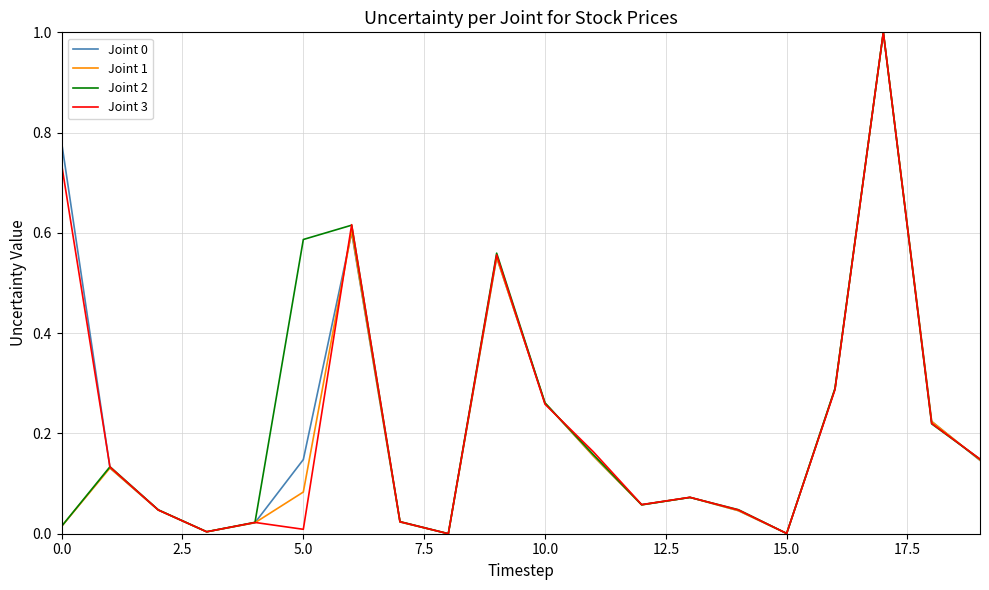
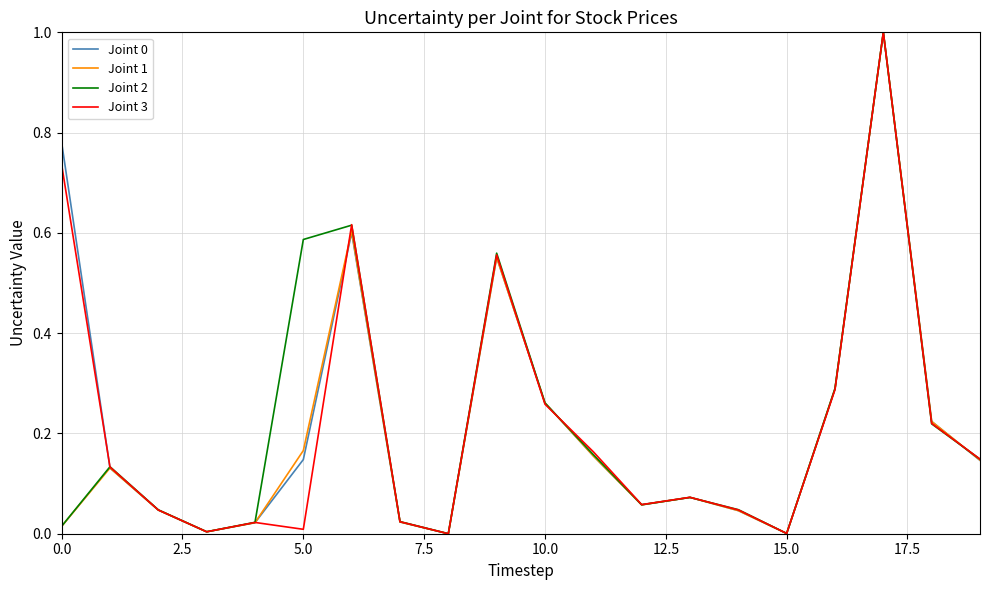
Joint 1, 5.0: 0.08 -> 0.17
